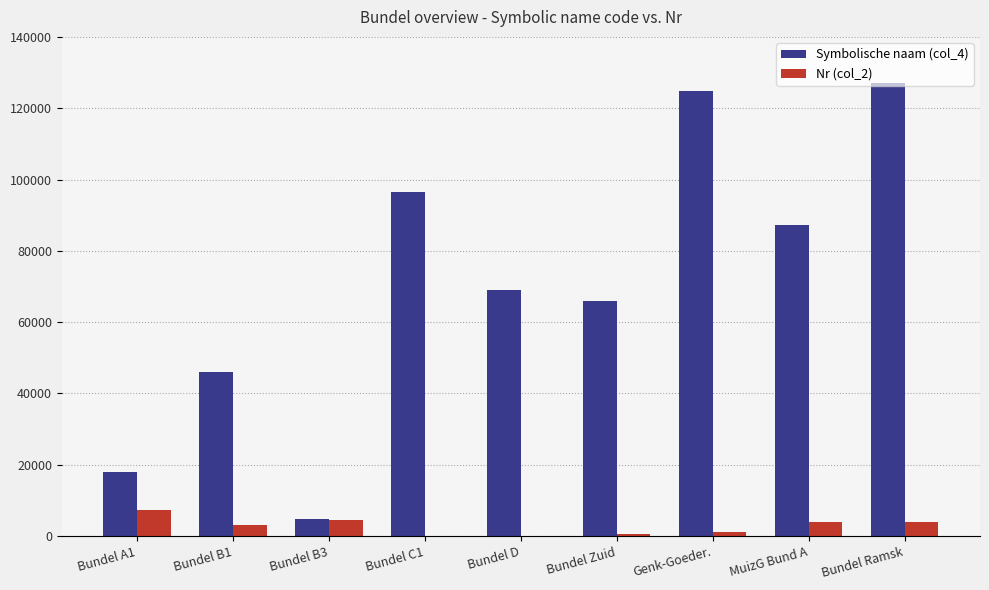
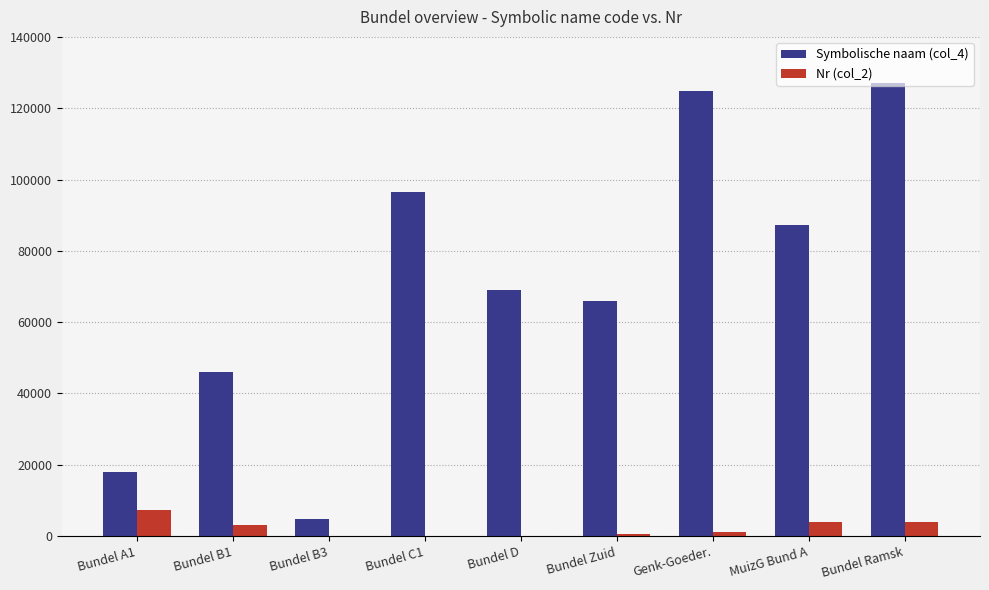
Nr (col_2), Bundel B3: 5000 -> 0
